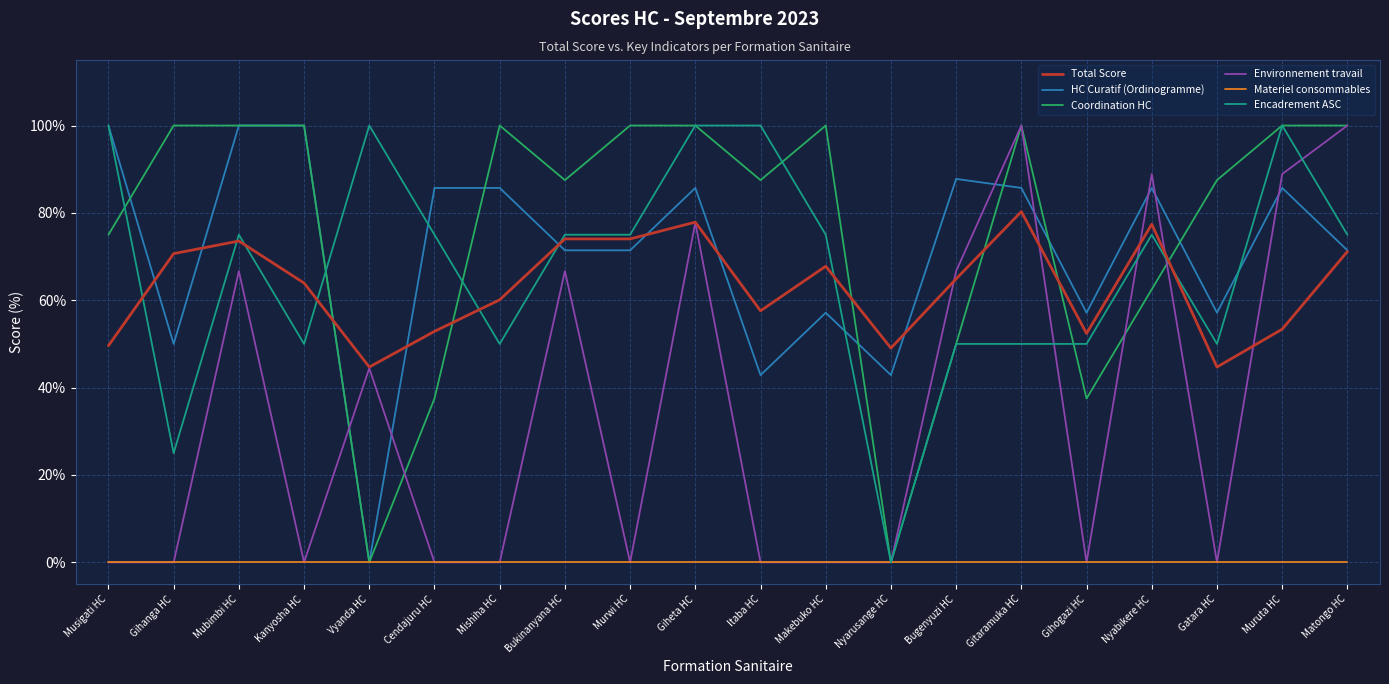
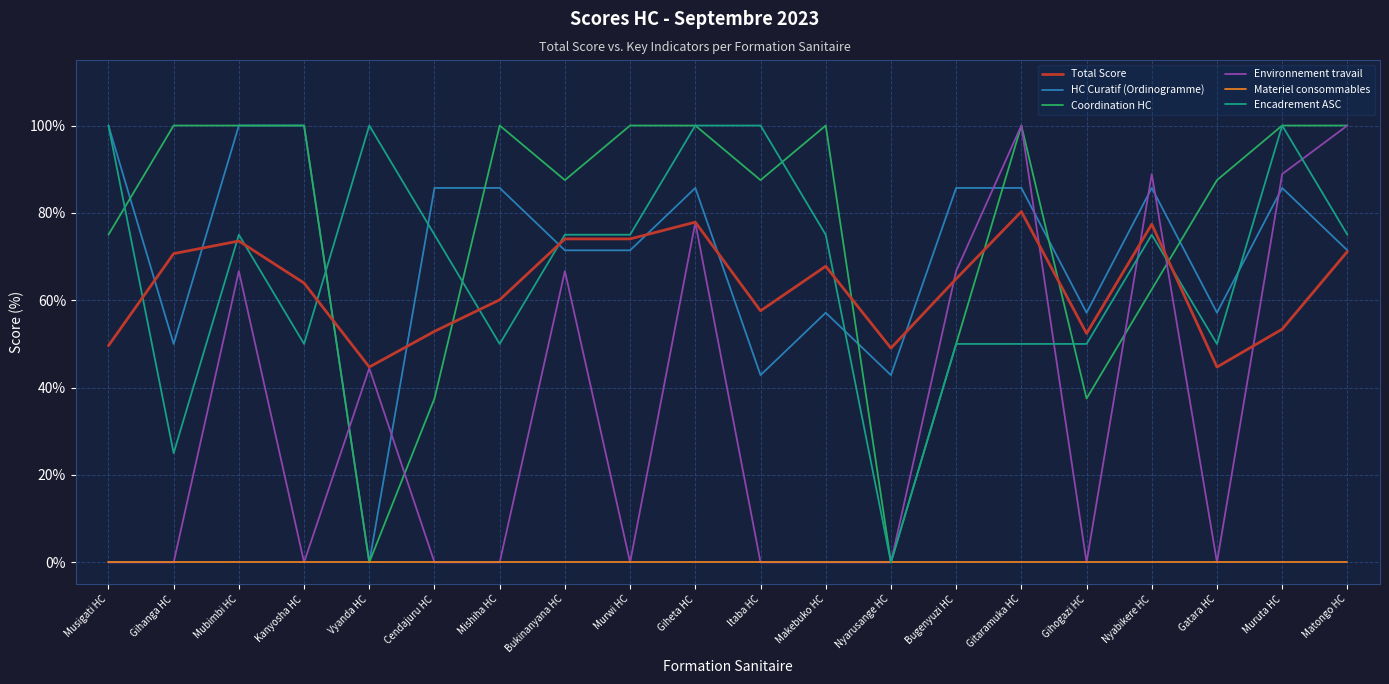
HC Curatif (Ordinogramme), Bugenyuzi HC: 88% -> 86%
